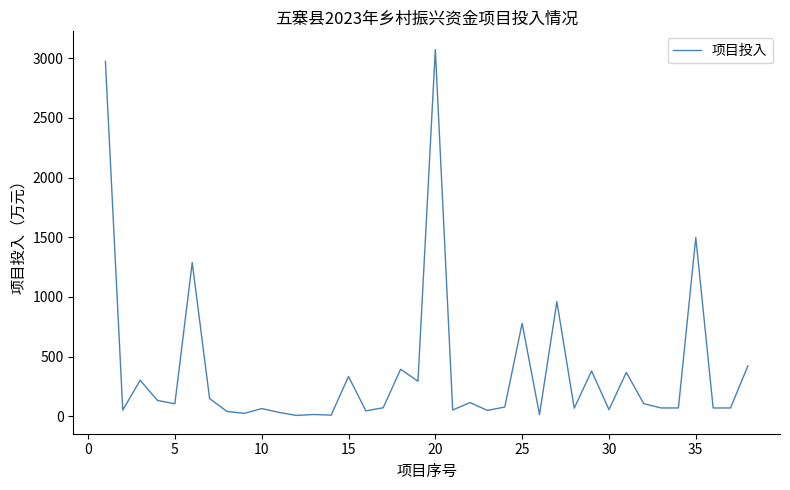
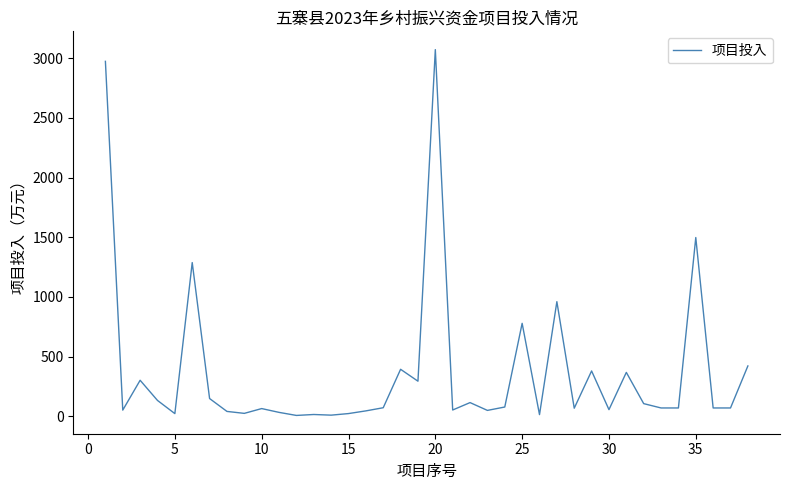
5: 110 -> 20
15: 330 -> 20
